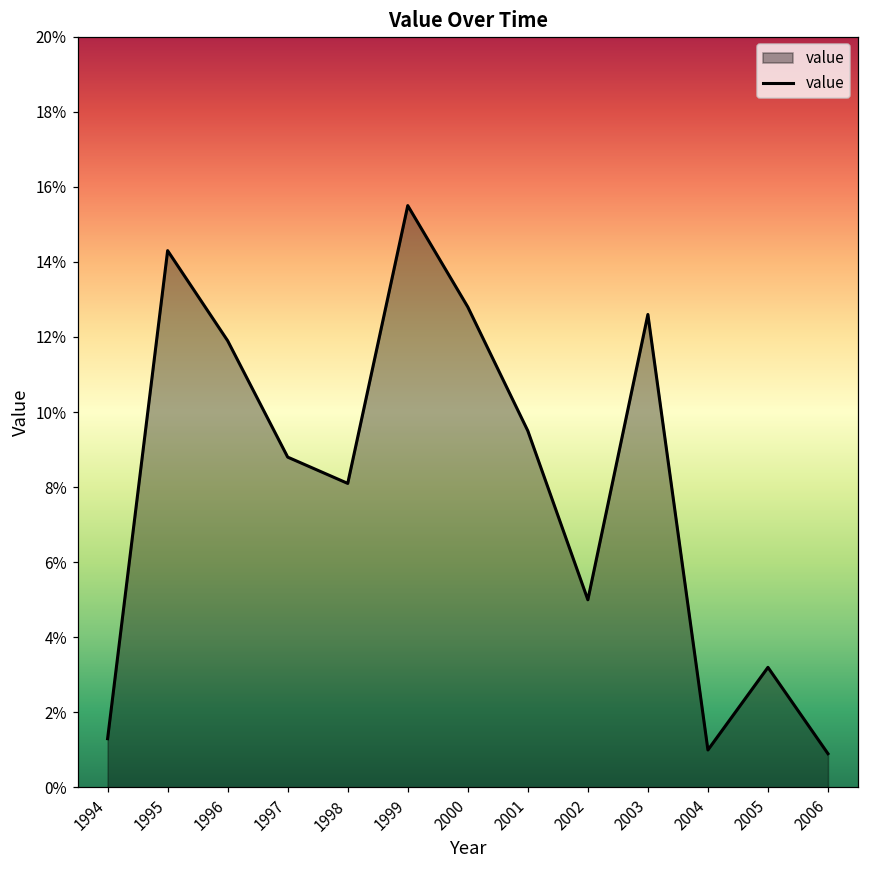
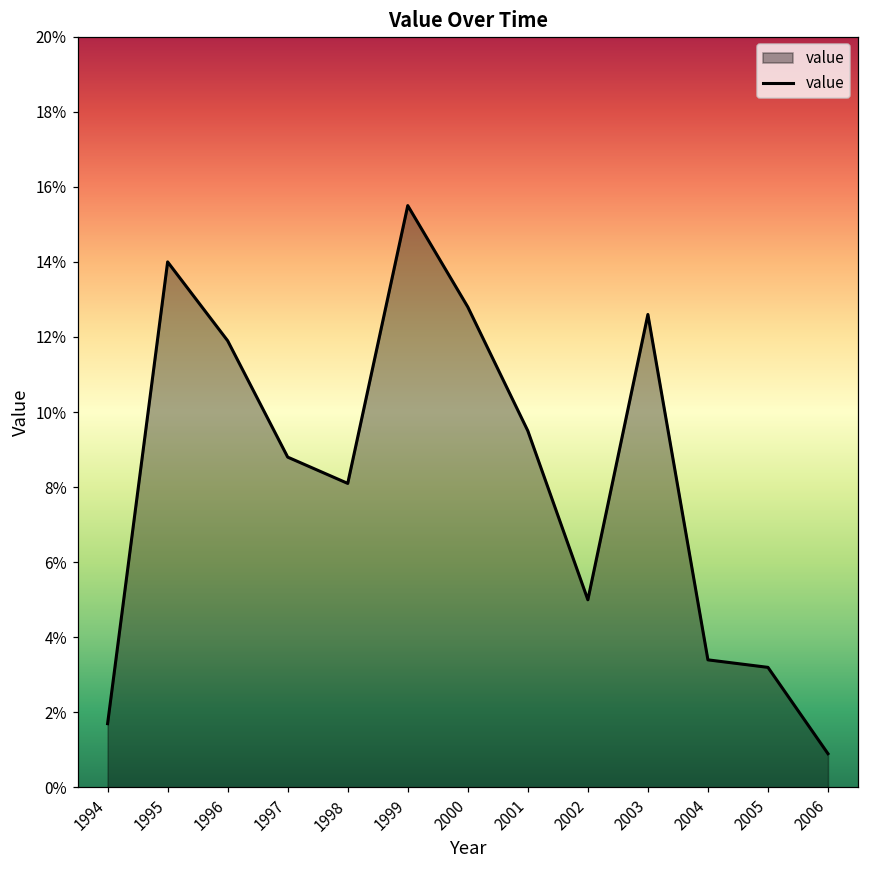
1994: 1.3% -> 1.7%
1995: 14.3% -> 14.0%
2004: 1.0% -> 3.4%
